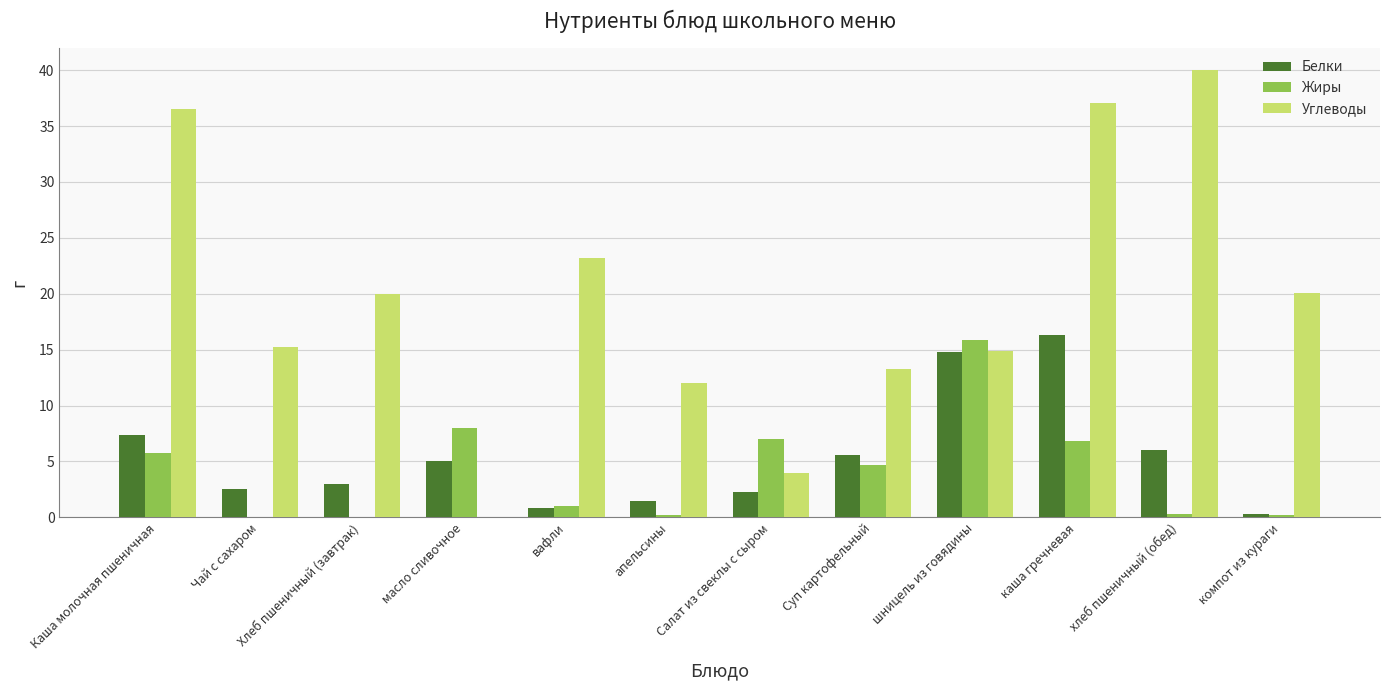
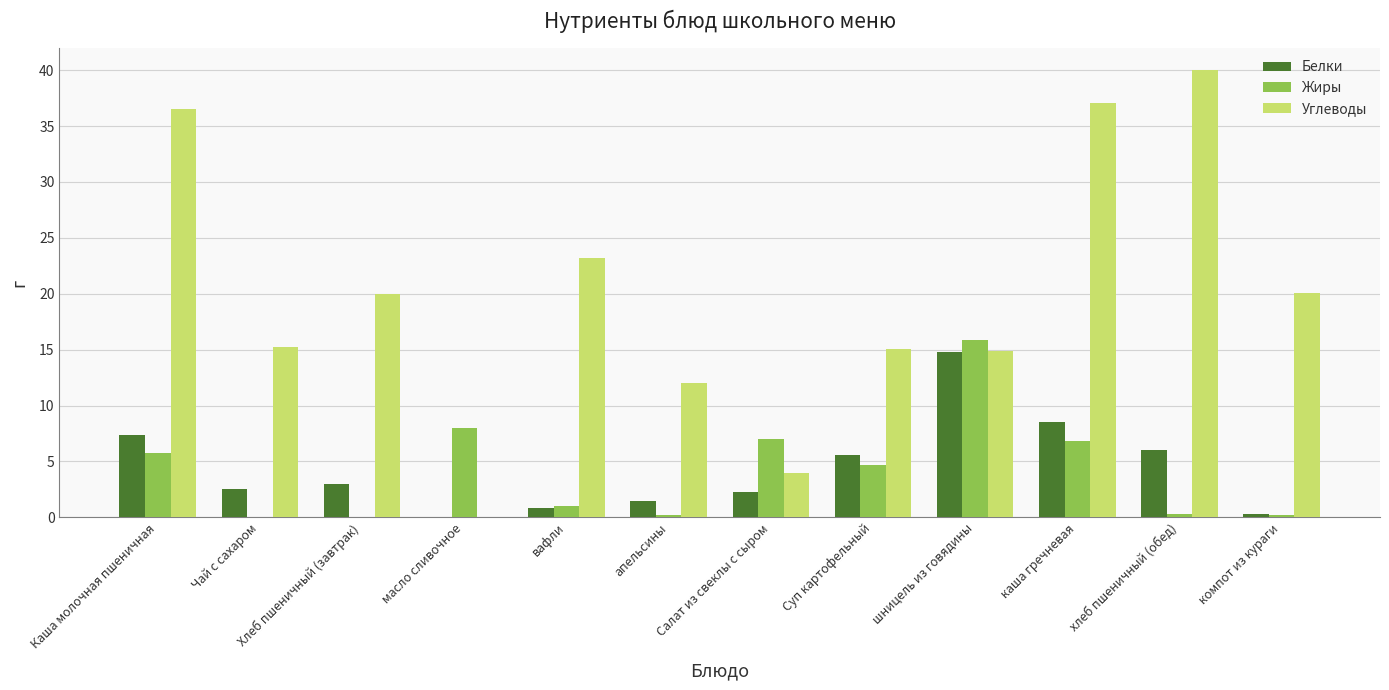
Белки, масло сливочное: 5 -> 0
Углеводы, Суп картофельный: 13.3 -> 15.1
Белки, каша гречневая: 16.3 -> 8.6
